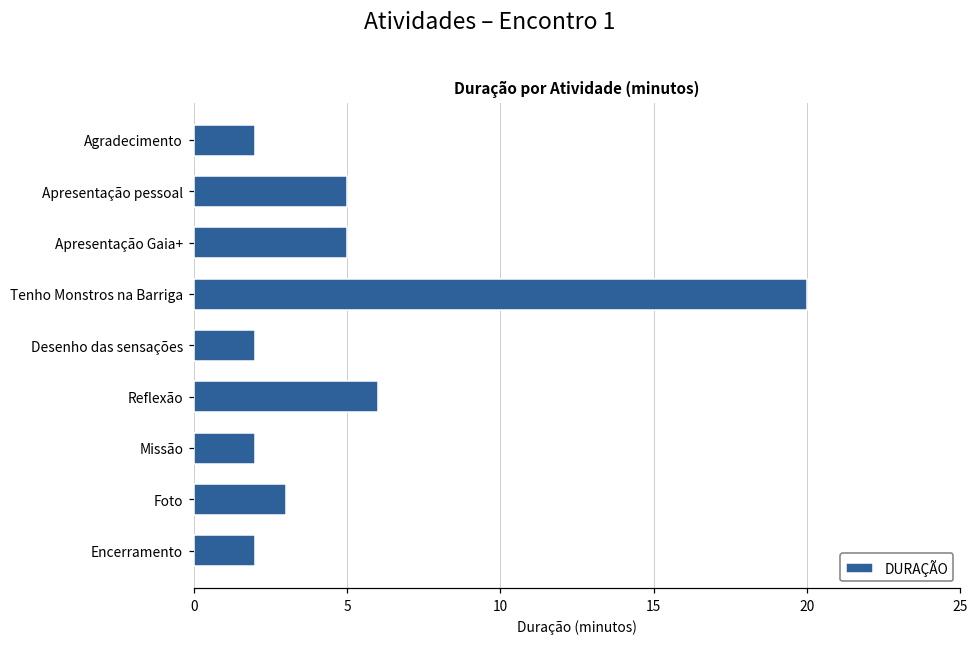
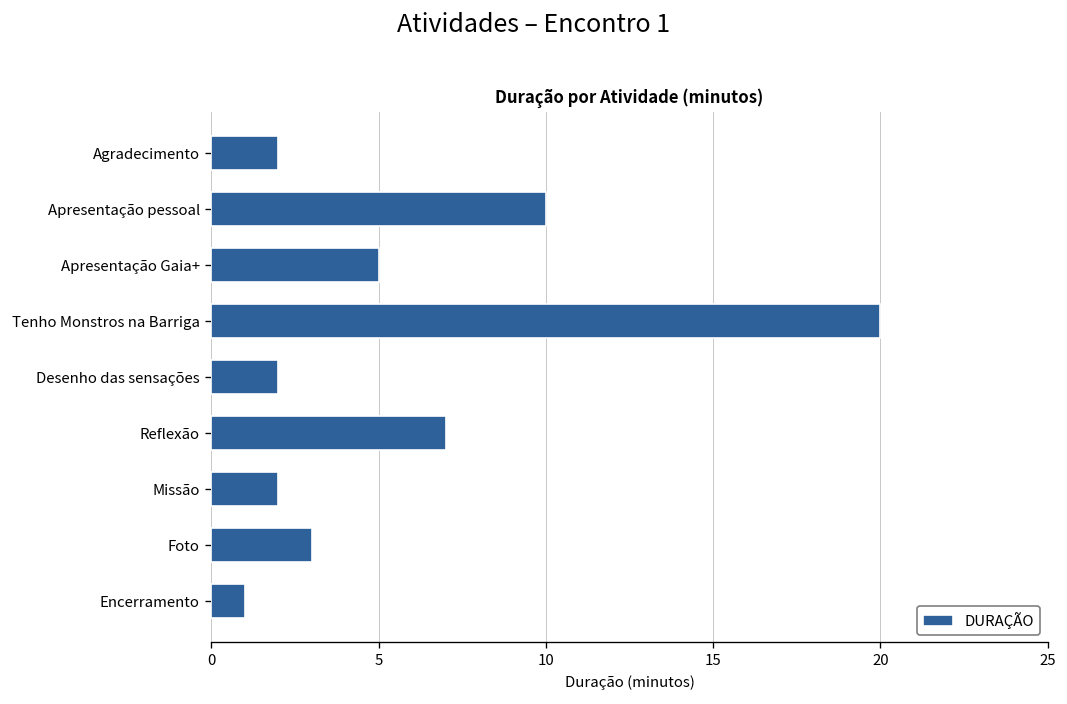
Apresentação pessoal: 5 -> 10
Reflexão: 6 -> 7
Encerramento: 2 -> 1
